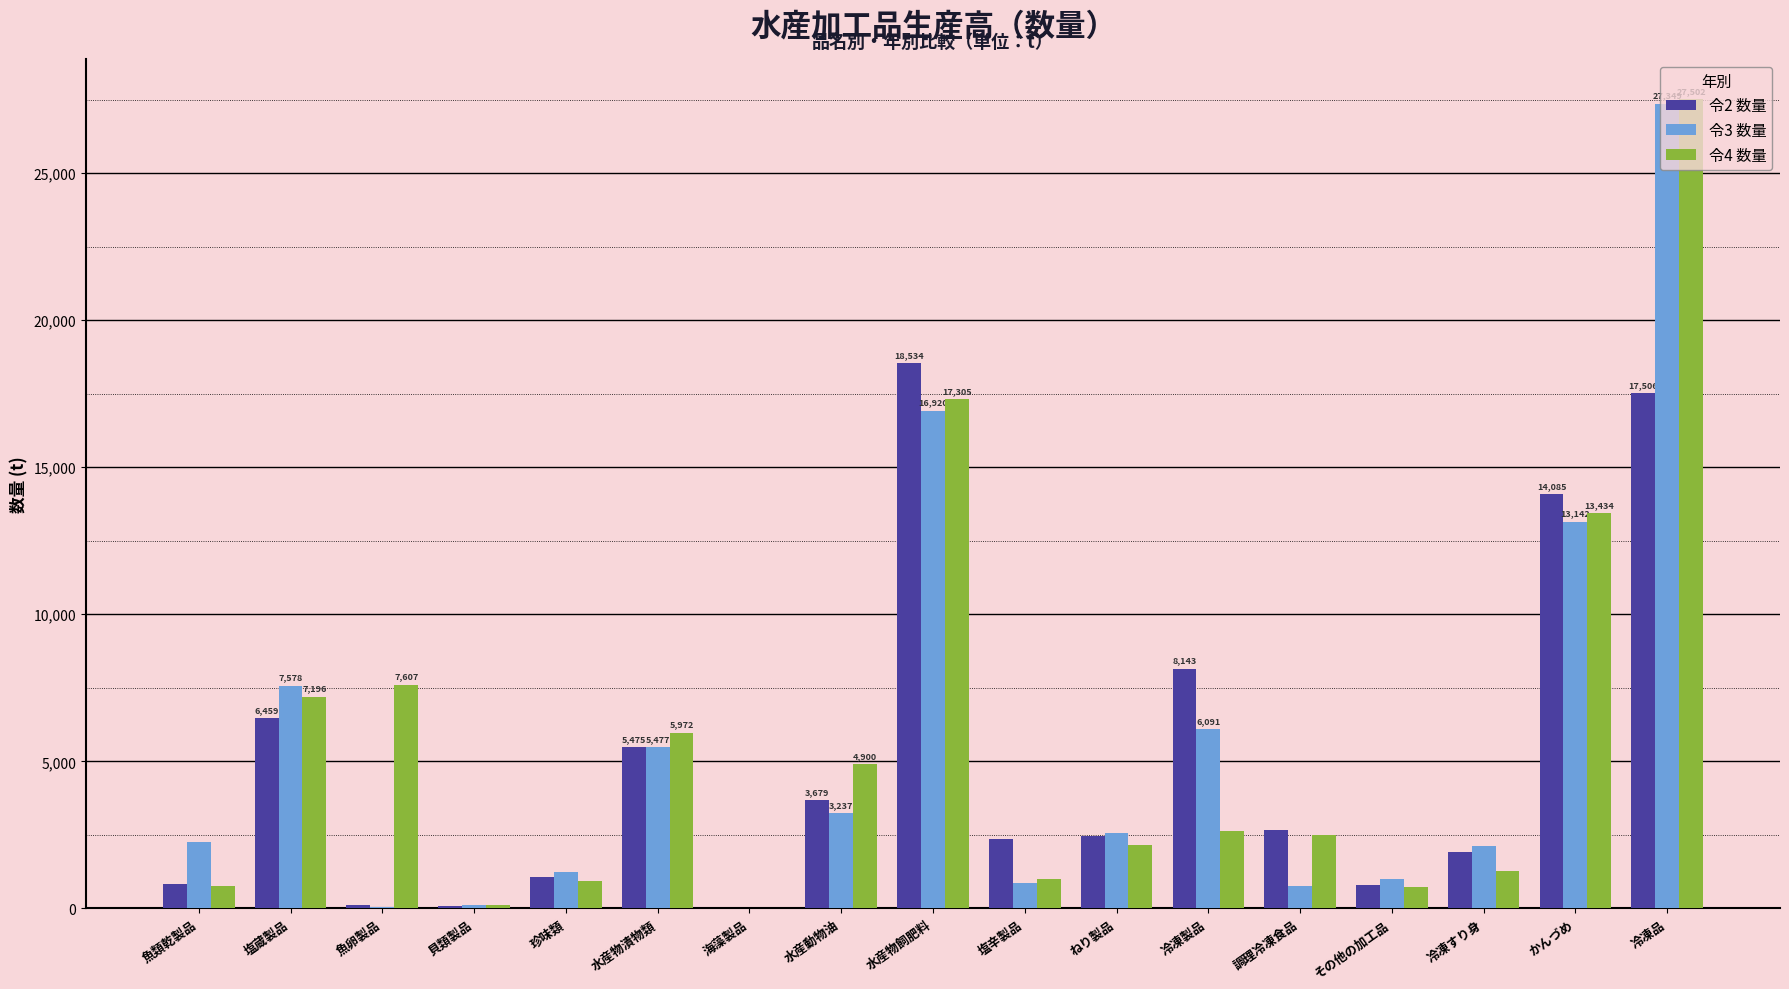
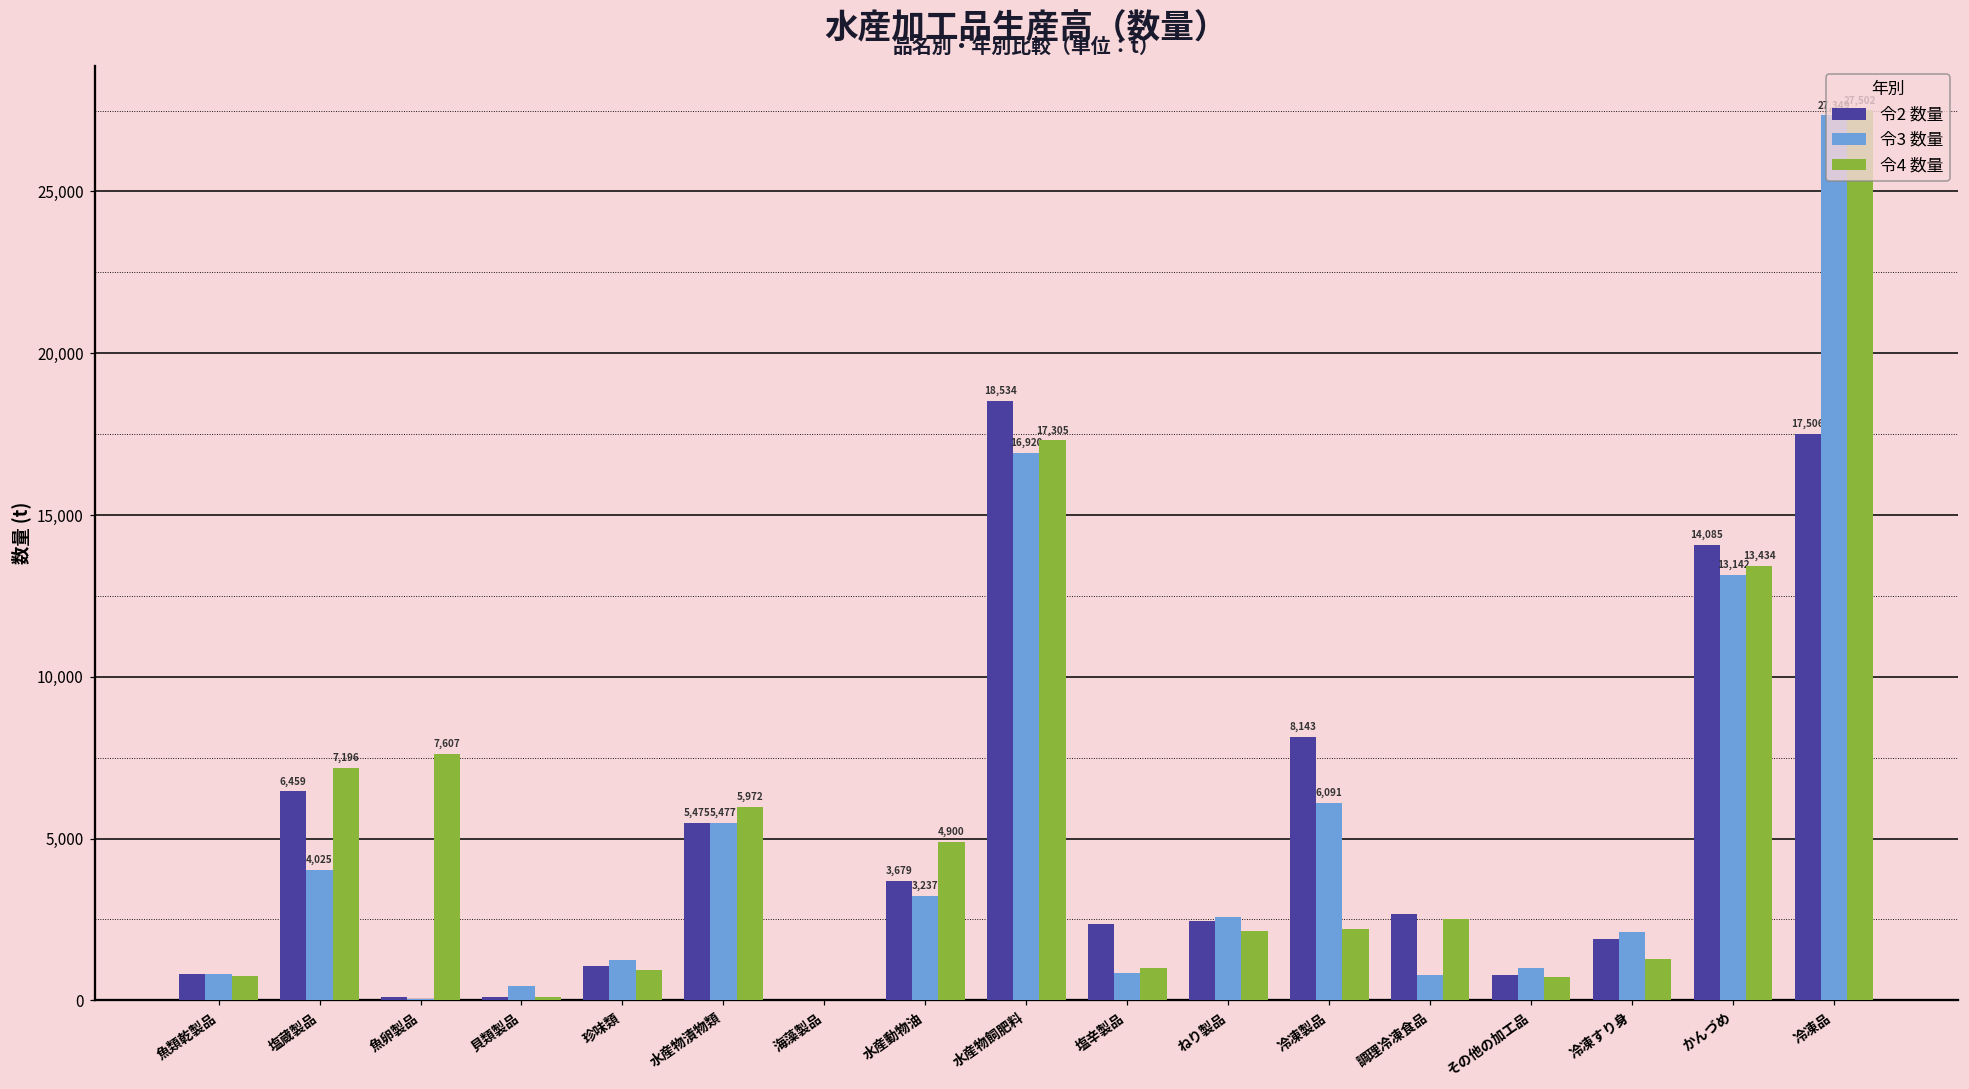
令3 数量, 魚類乾製品: 2,300 -> 800
令3 数量, 塩蔵製品: 7,578 -> 4,025
令3 数量, 貝類製品: 100 -> 400
令4 数量, 冷凍製品: 2,600 -> 2,200
